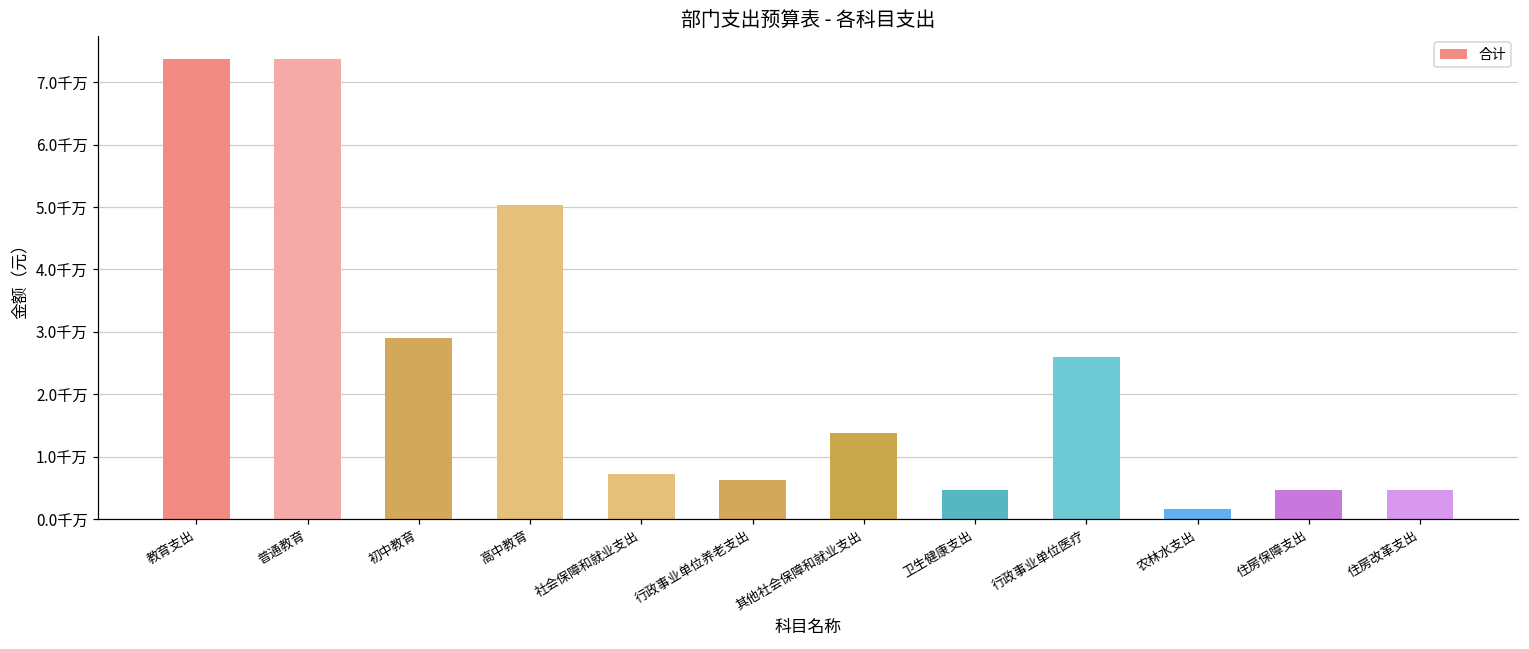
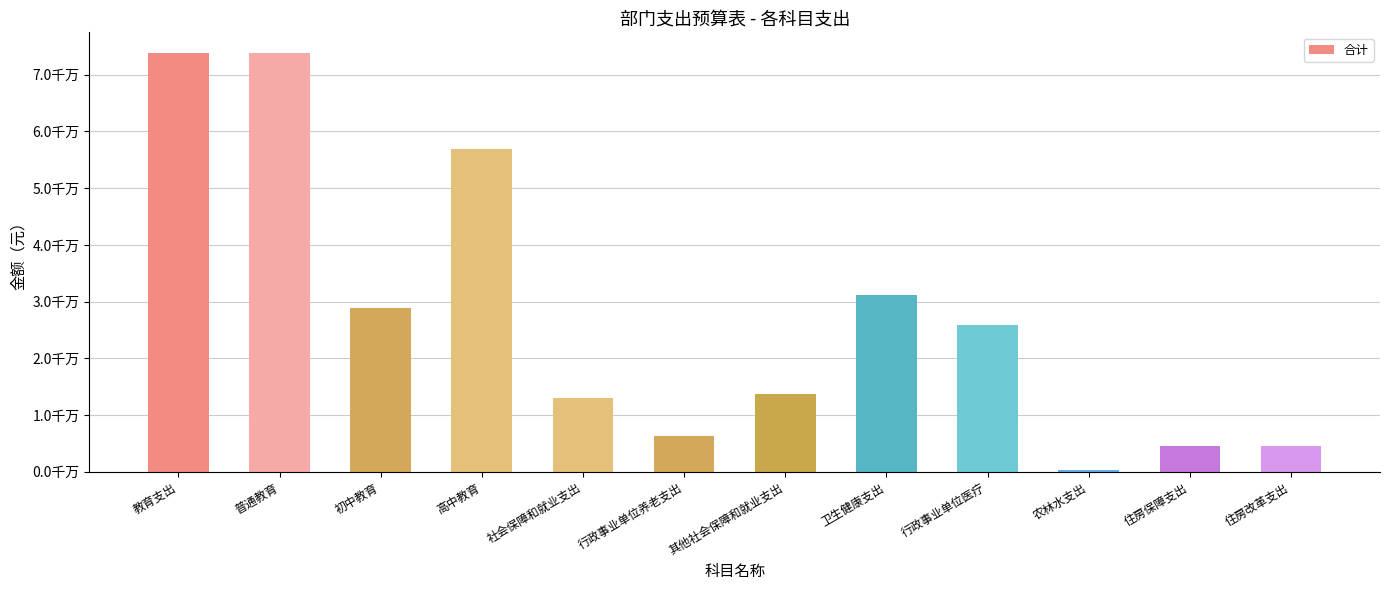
高中教育: 5.0千万 -> 5.7千万
社会保障和就业支出: 0.7千万 -> 1.3千万
卫生健康支出: 0.5千万 -> 3.1千万
农林水支出: 0.2千万 -> 0.0千万
